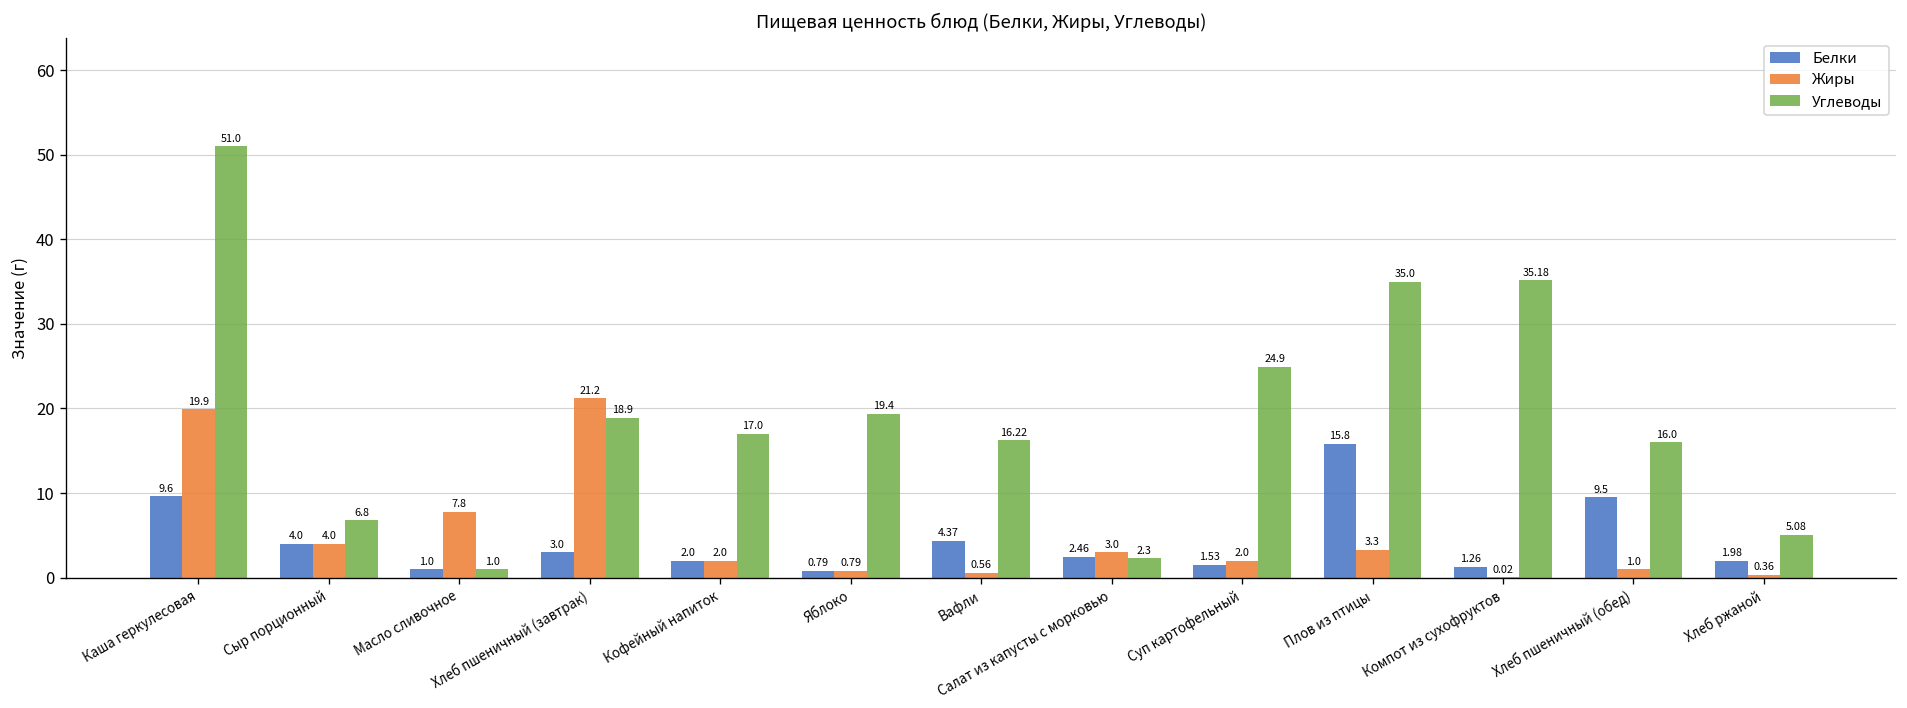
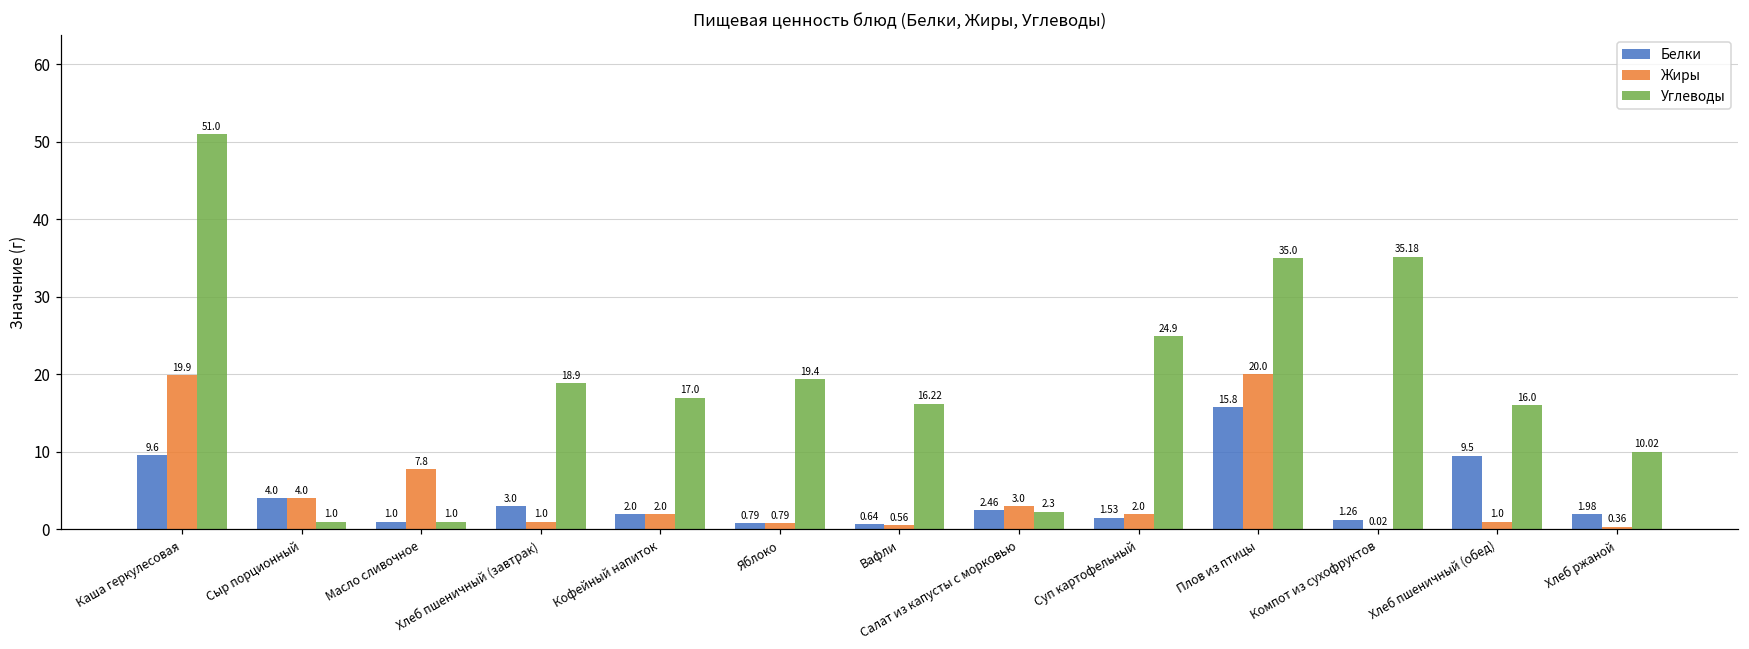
Углеводы, Сыр порционный: 6.8 -> 1.0
Жиры, Хлеб пшеничный (завтрак): 21.2 -> 1.0
Белки, Вафли: 4.37 -> 0.64
Жиры, Плов из птицы: 3.3 -> 20.0
Углеводы, Хлеб ржаной: 5.08 -> 10.02
